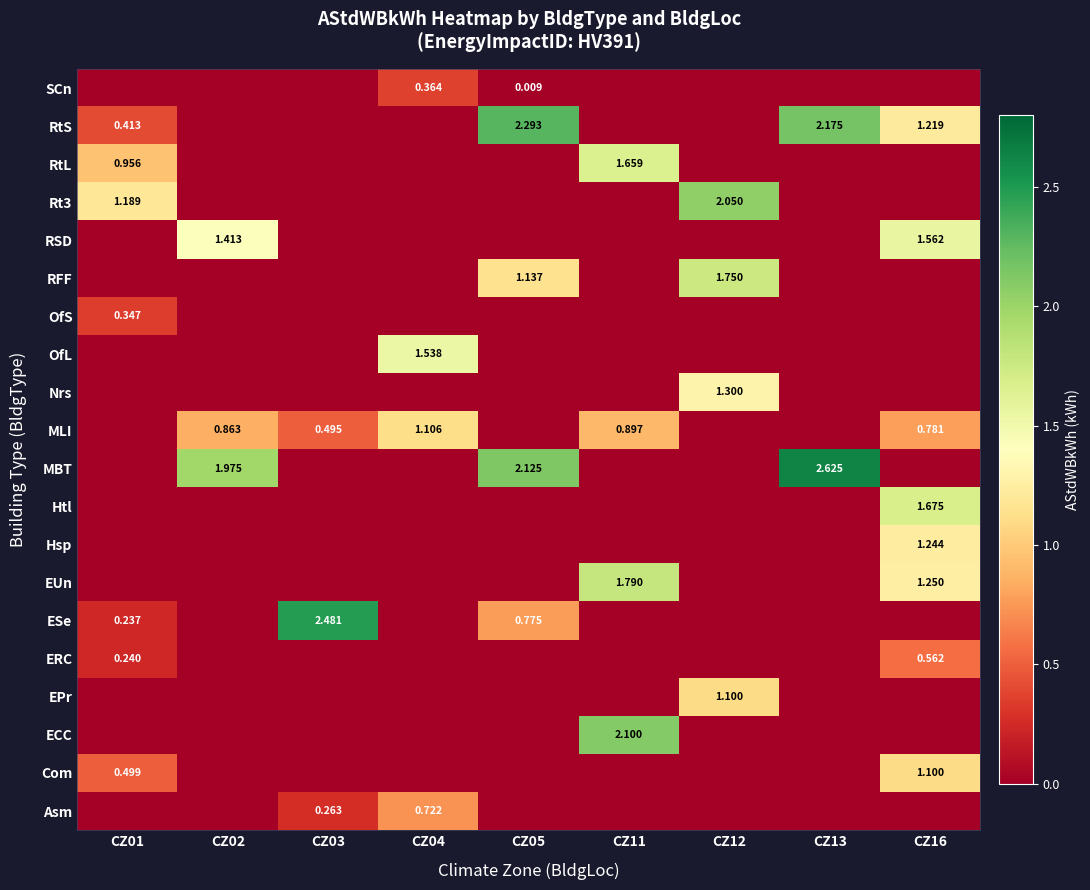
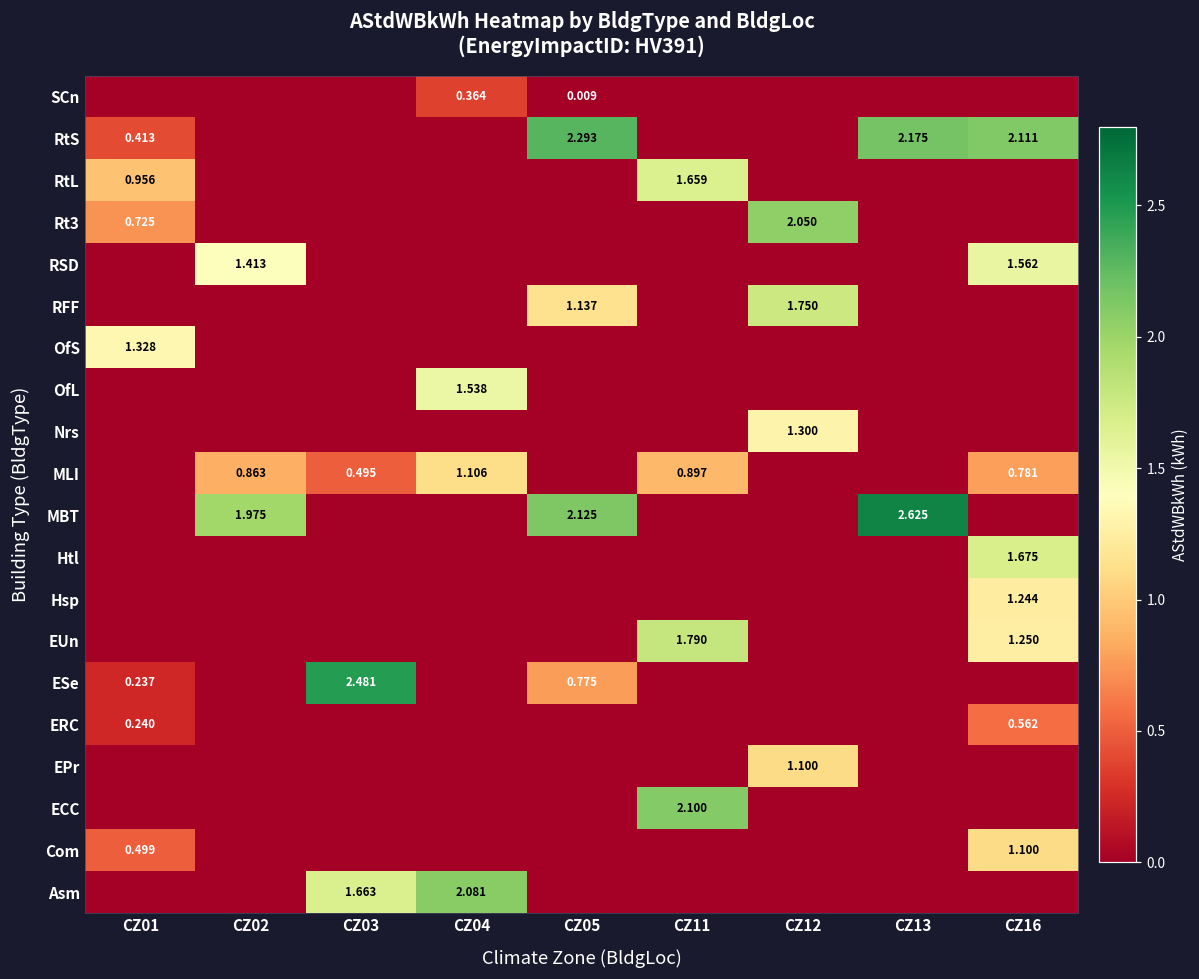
RtS, CZ16: 1.219 -> 2.111
Rt3, CZ01: 1.189 -> 0.725
OfS, CZ01: 0.347 -> 1.328
Asm, CZ03: 0.263 -> 1.663
Asm, CZ04: 0.722 -> 2.081
